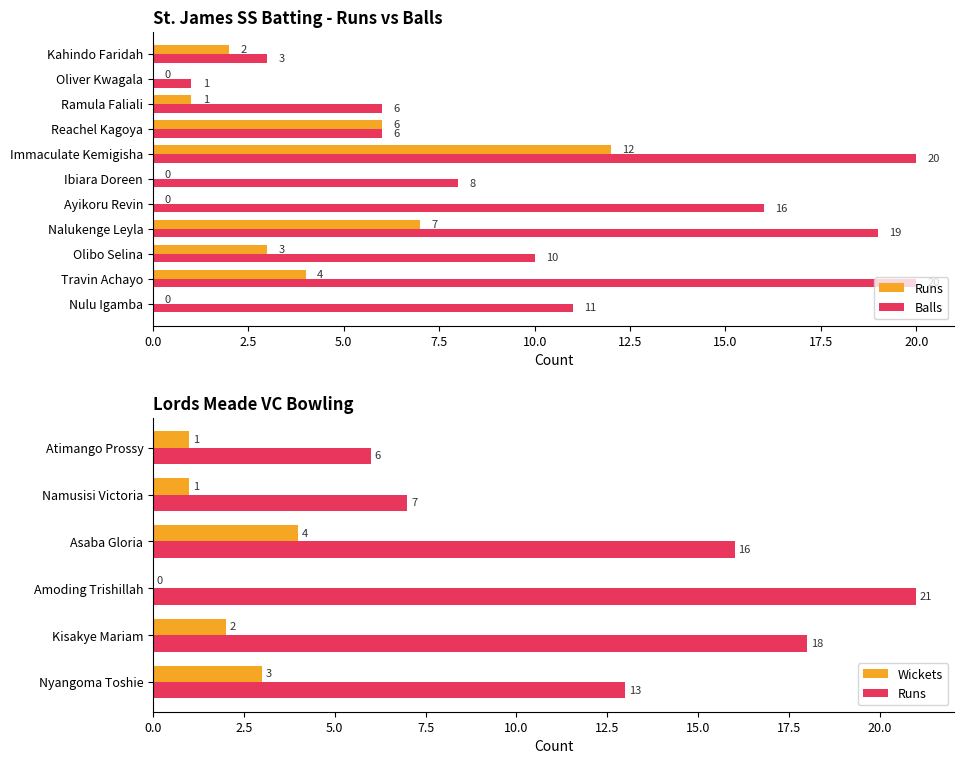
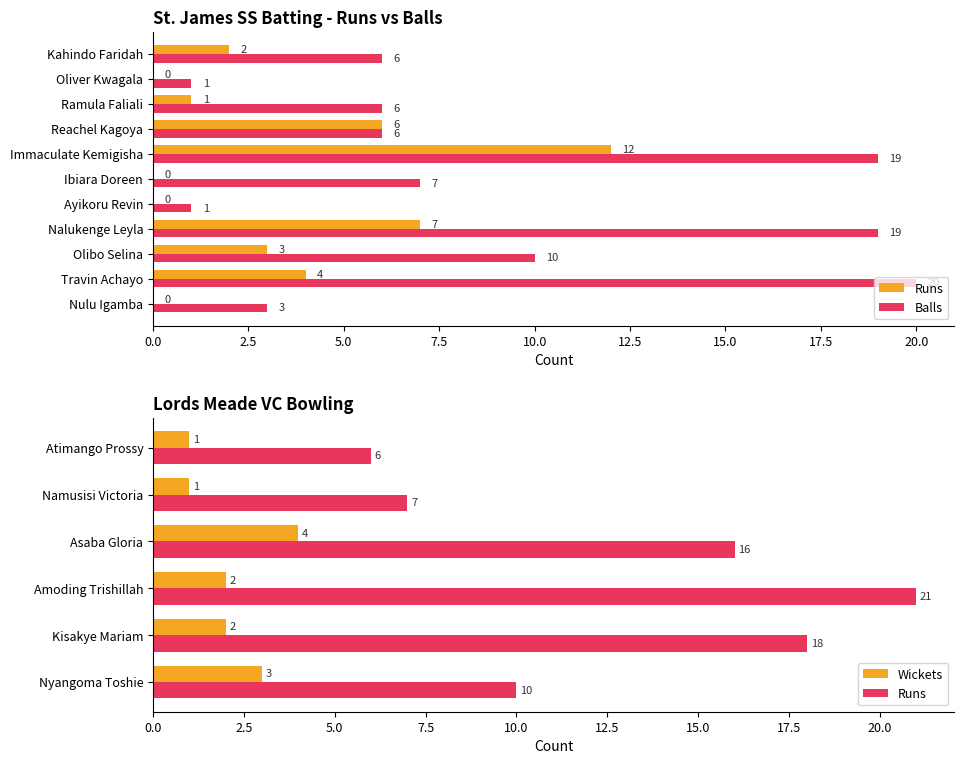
St. James SS Batting - Runs vs Balls, Balls, Kahindo Faridah: 3 -> 6
St. James SS Batting - Runs vs Balls, Balls, Immaculate Kemigisha: 20 -> 19
St. James SS Batting - Runs vs Balls, Balls, Ibiara Doreen: 8 -> 7
St. James SS Batting - Runs vs Balls, Balls, Ayikoru Revin: 16 -> 1
St. James SS Batting - Runs vs Balls, Balls, Nulu Igamba: 11 -> 3
Lords Meade VC Bowling, Wickets, Amoding Trishillah: 0 -> 2
Lords Meade VC Bowling, Runs, Nyangoma Toshie: 13 -> 10
